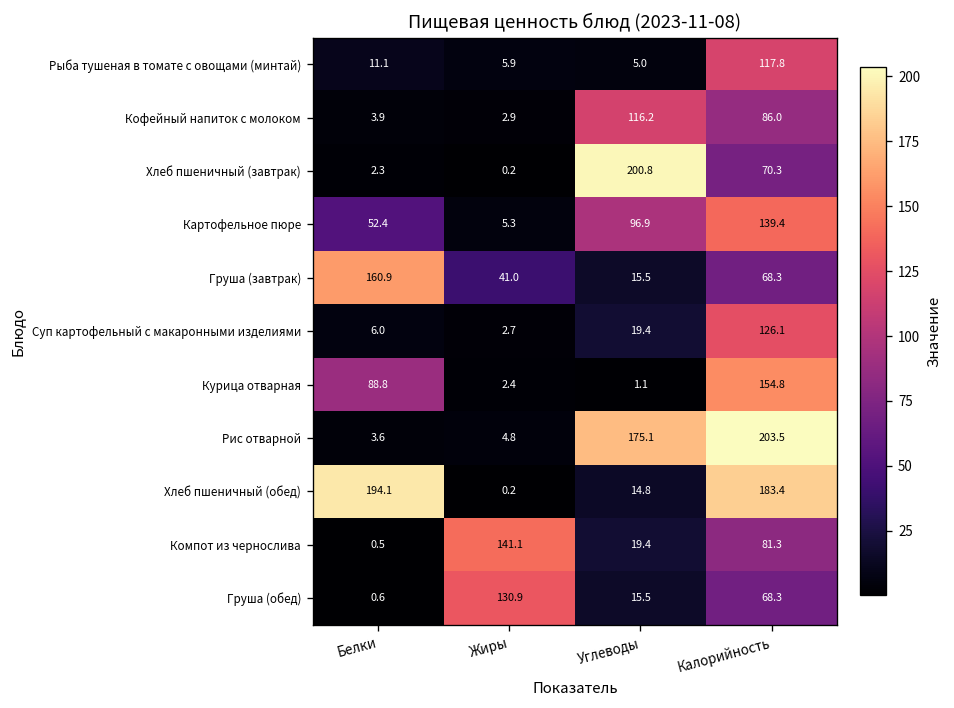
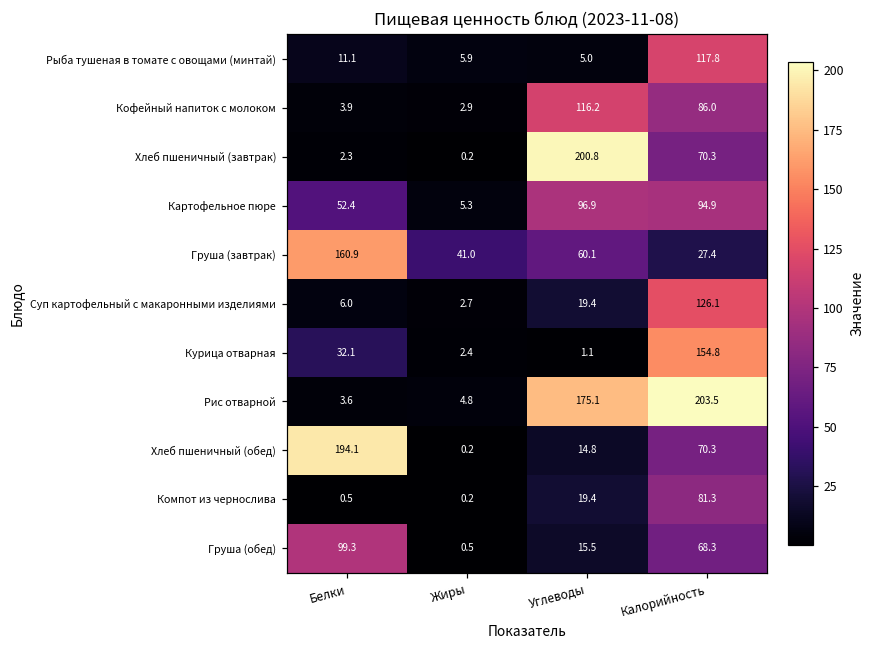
Картофельное пюре, Калорийность: 139.4 -> 94.9
Груша (завтрак), Углеводы: 15.5 -> 60.1
Груша (завтрак), Калорийность: 68.3 -> 27.4
Курица отварная, Белки: 88.8 -> 32.1
Хлеб пшеничный (обед), Калорийность: 183.4 -> 70.3
Компот из чернослива, Жиры: 141.1 -> 0.2
Груша (обед), Белки: 0.6 -> 99.3
Груша (обед), Жиры: 130.9 -> 0.5
